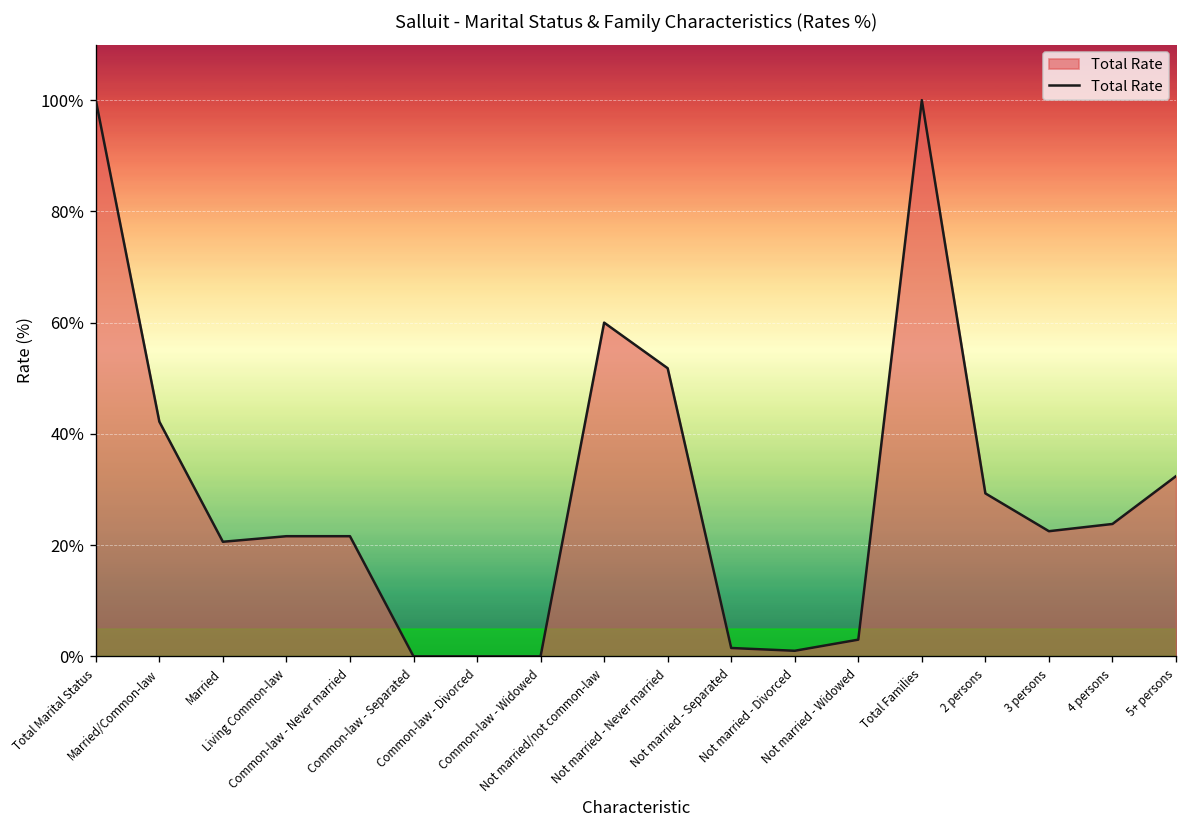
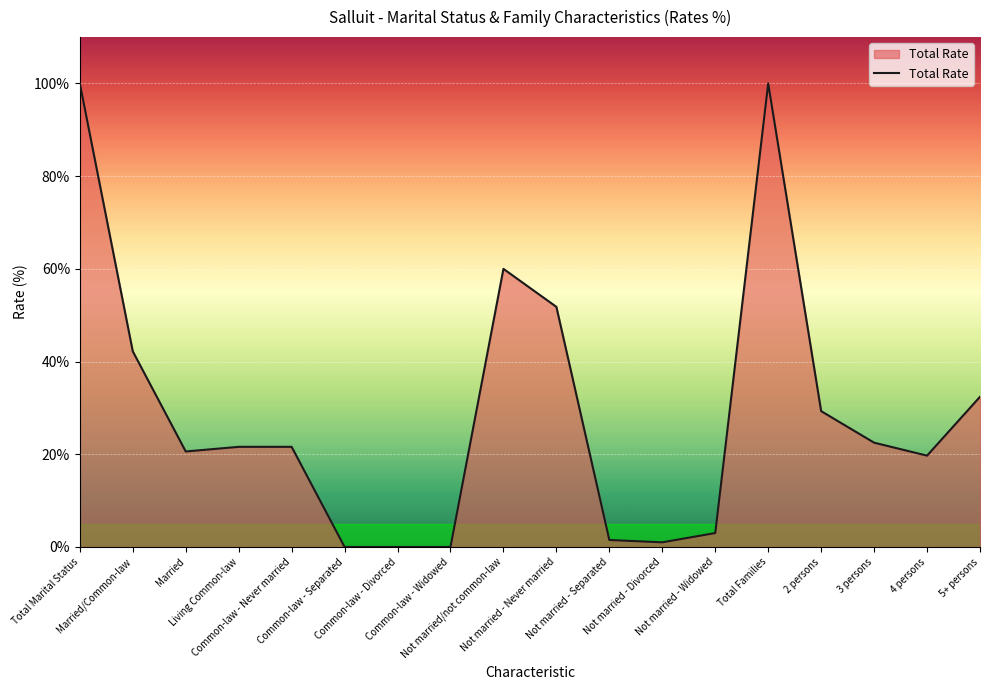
4 persons: 24% -> 20%
